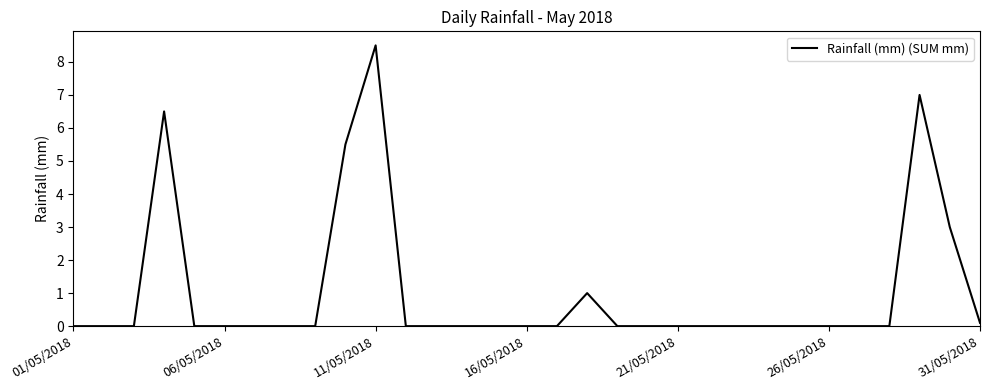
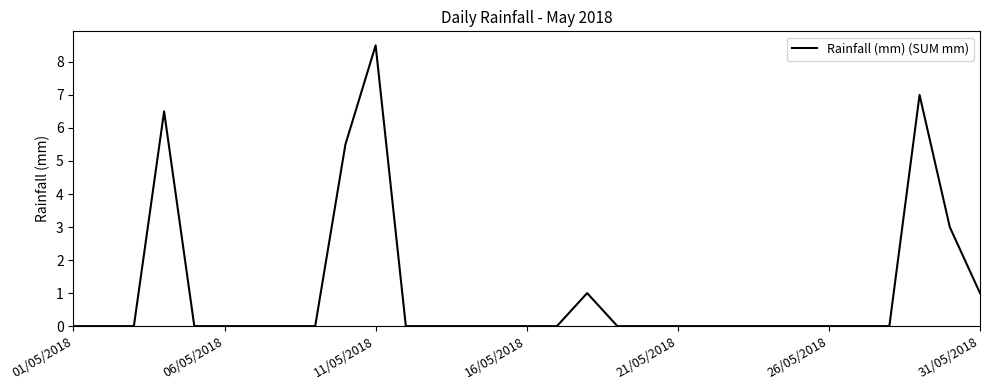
31/05/2018: 0.1 -> 1.0
